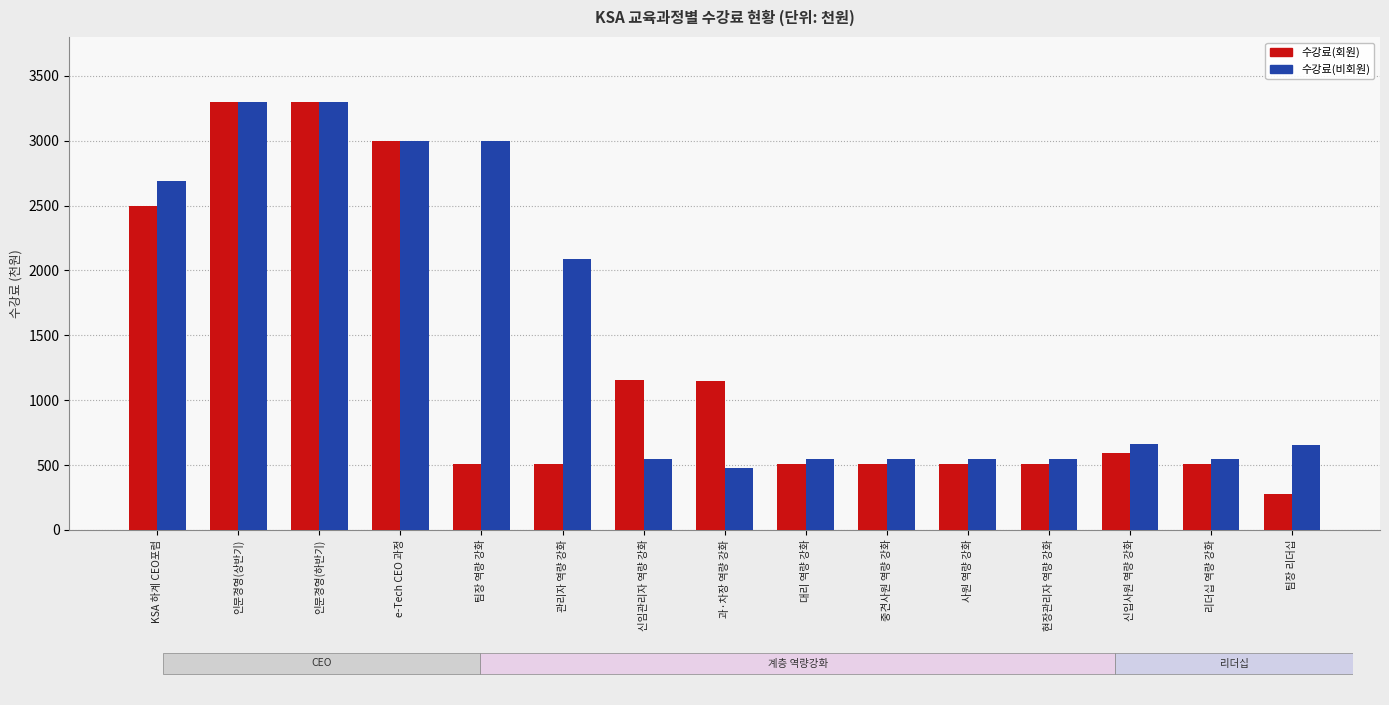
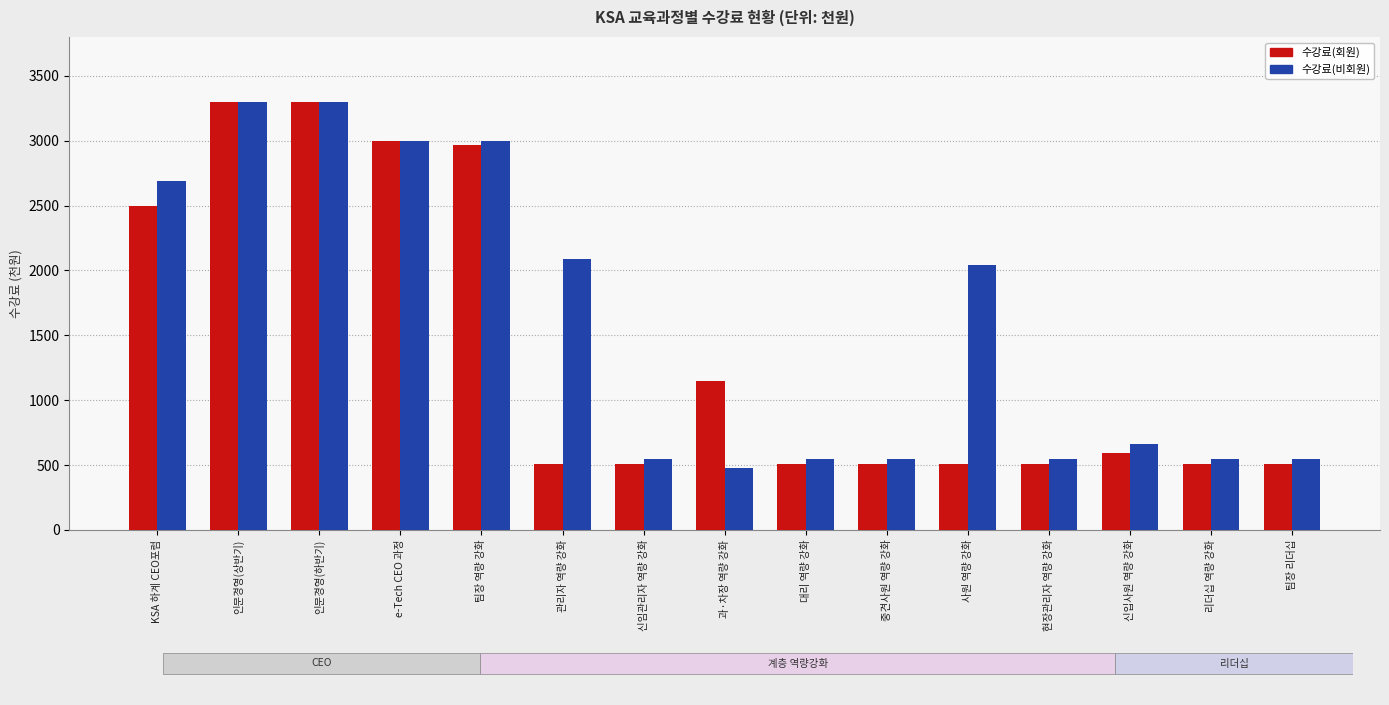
수강료(회원), 팀장 역량 강화: 510 -> 2970
수강료(회원), 신임관리자 역량 강화: 1160 -> 510
수강료(비회원), 사원 역량 강화: 550 -> 2040
수강료(회원), 팀장 리더십: 270 -> 510
수강료(비회원), 팀장 리더십: 660 -> 550
